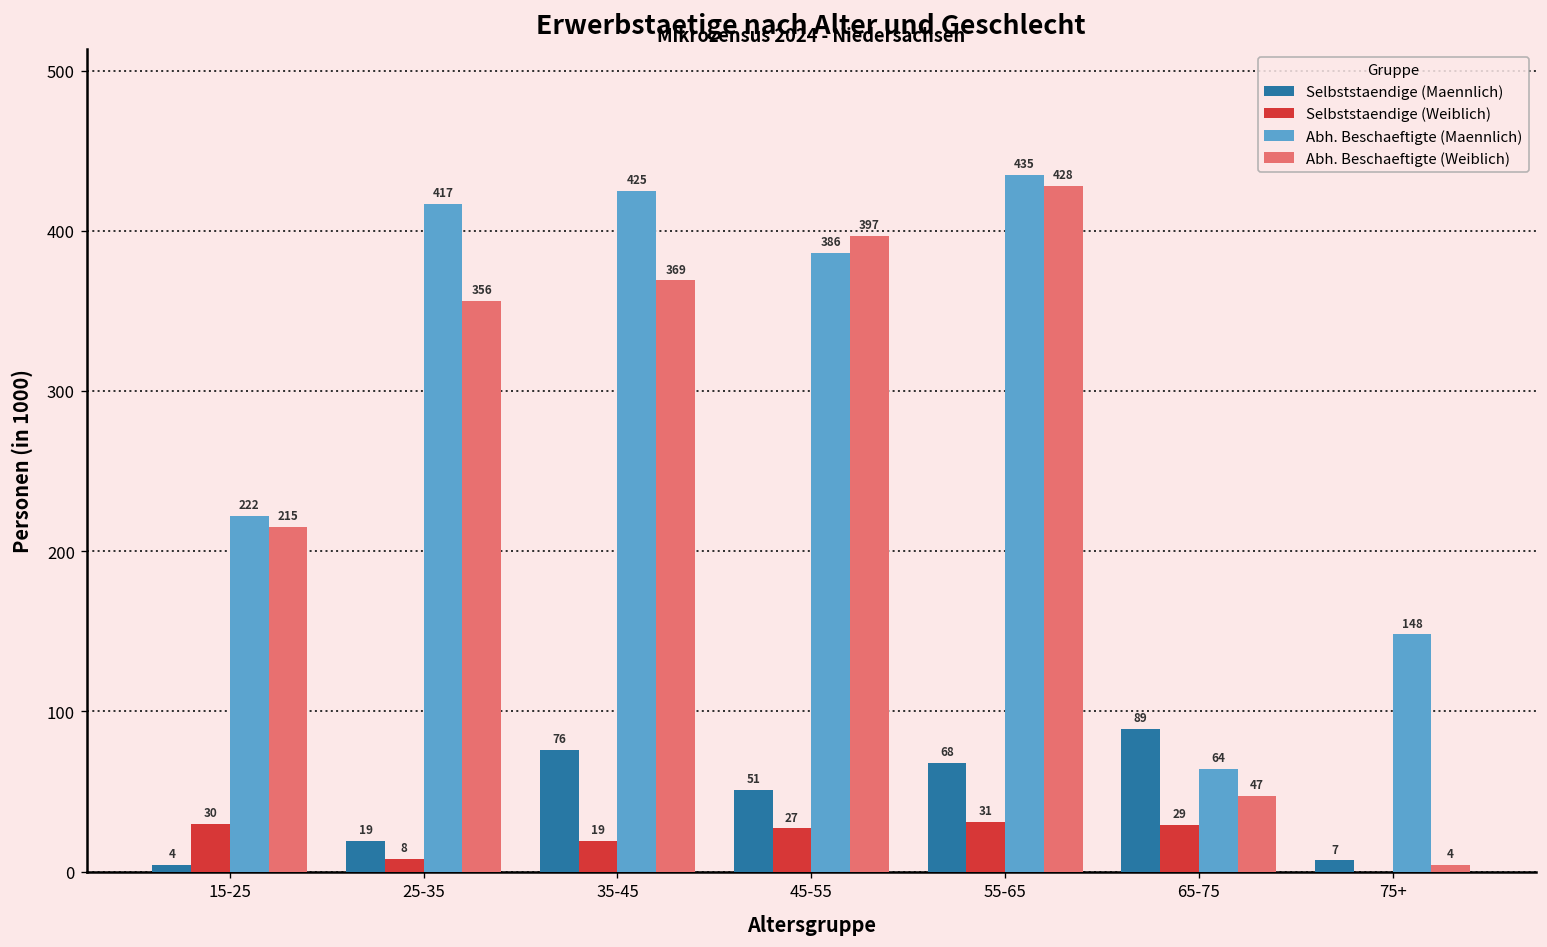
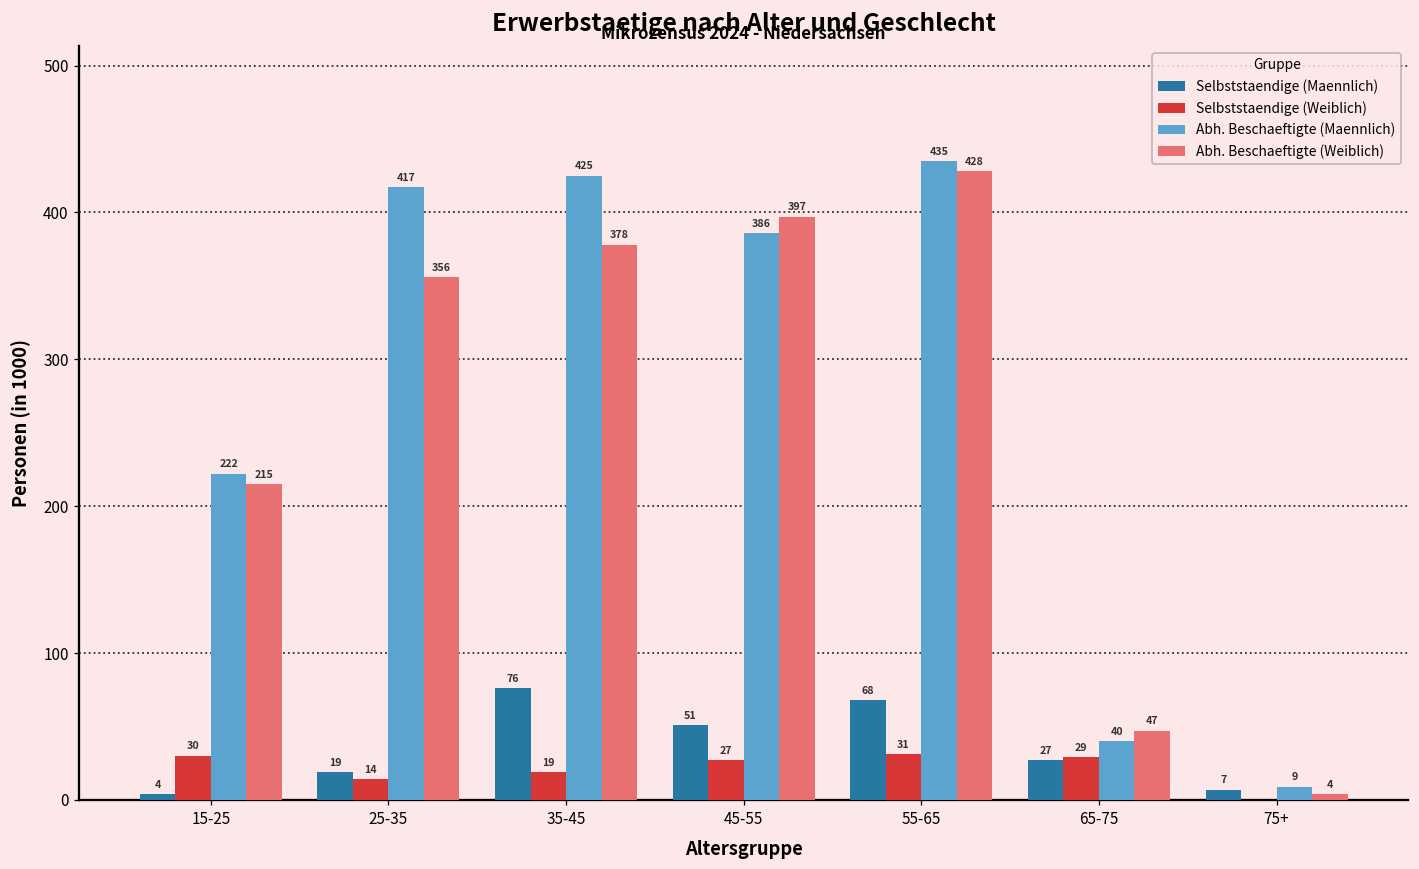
Selbststaendige (Weiblich), 25-35: 8 -> 14
Abh. Beschaeftigte (Weiblich), 35-45: 369 -> 378
Selbststaendige (Maennlich), 65-75: 89 -> 27
Abh. Beschaeftigte (Maennlich), 65-75: 64 -> 40
Abh. Beschaeftigte (Maennlich), 75+: 148 -> 9
